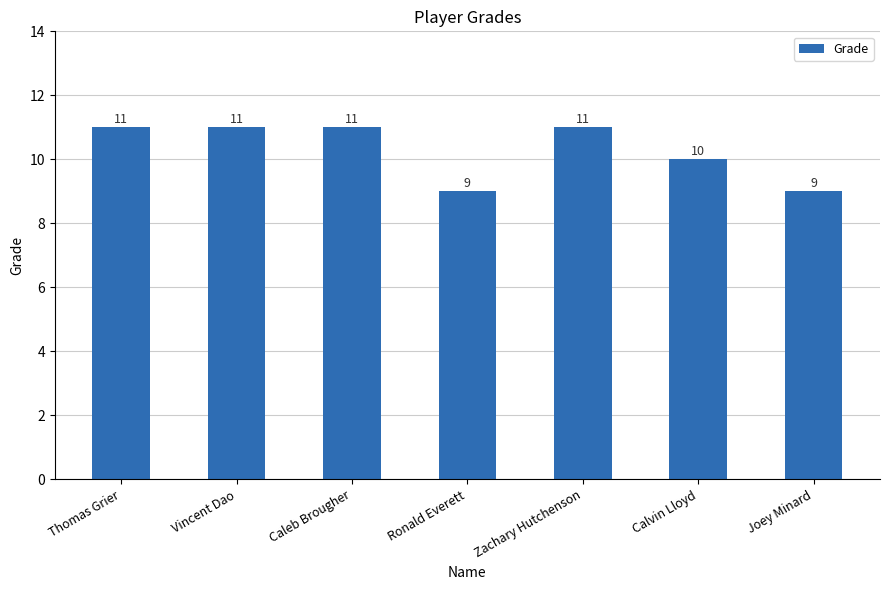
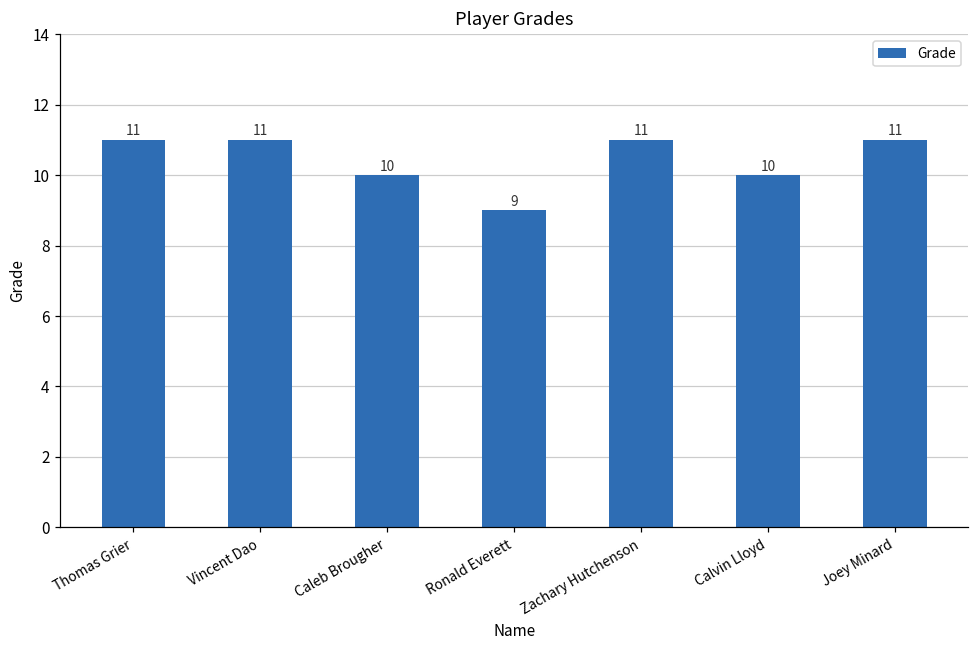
Caleb Brougher: 11 -> 10
Joey Minard: 9 -> 11
